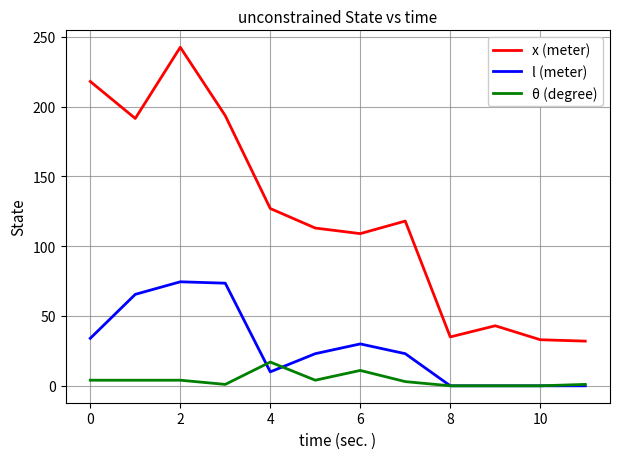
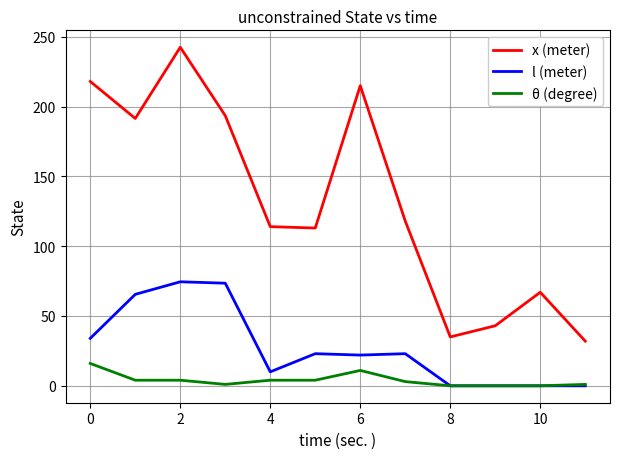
θ (degree), 0: 4 -> 16
x (meter), 4: 127 -> 114
θ (degree), 4: 17 -> 4
x (meter), 6: 109 -> 215
l (meter), 6: 30 -> 22
x (meter), 10: 33 -> 67
